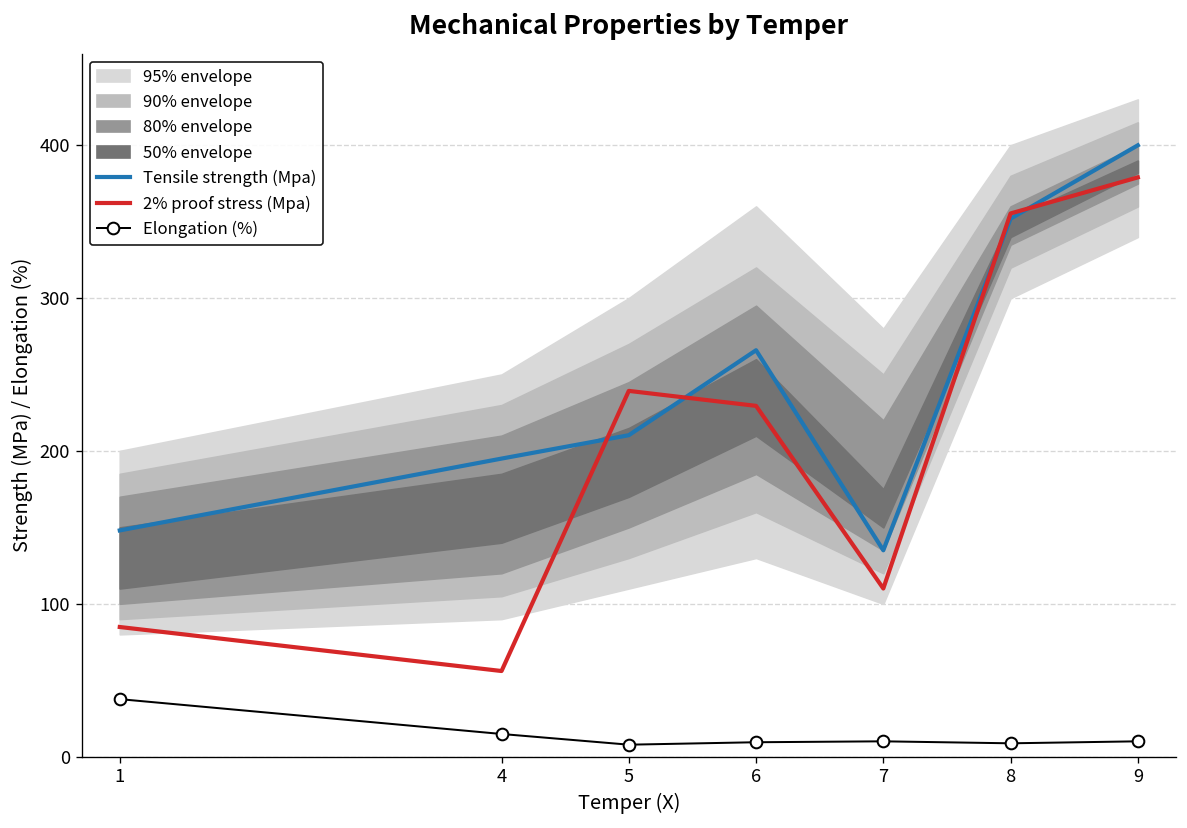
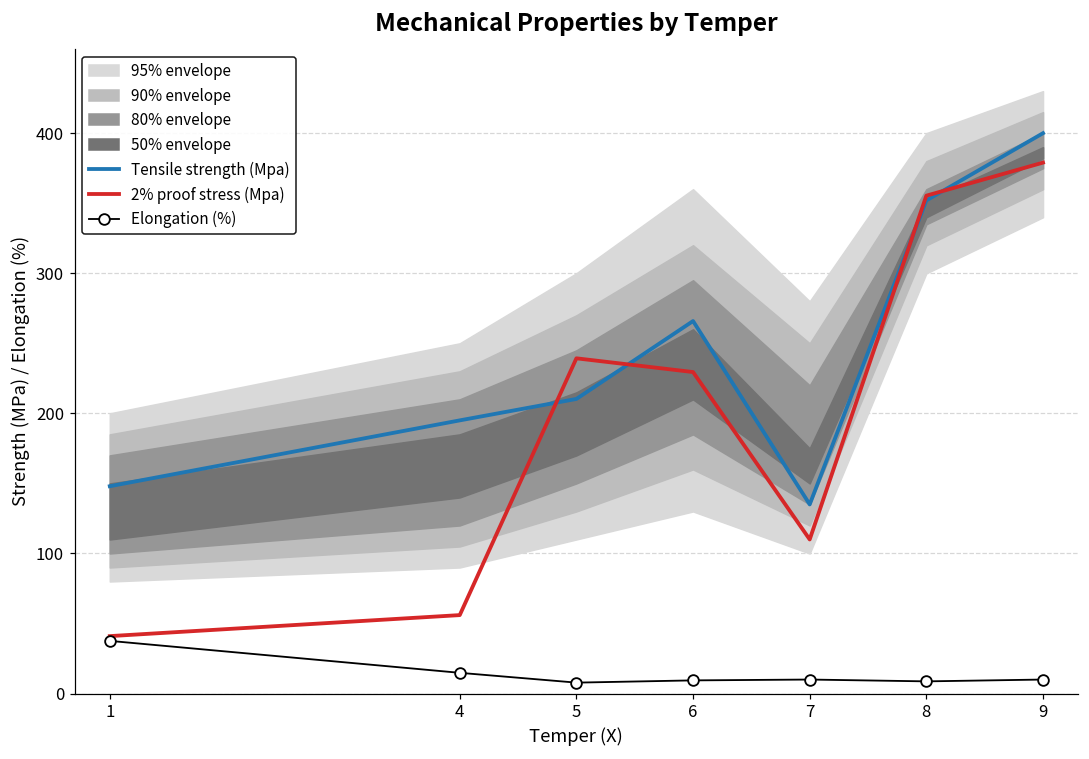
2% proof stress (Mpa), 1: 85 -> 41
